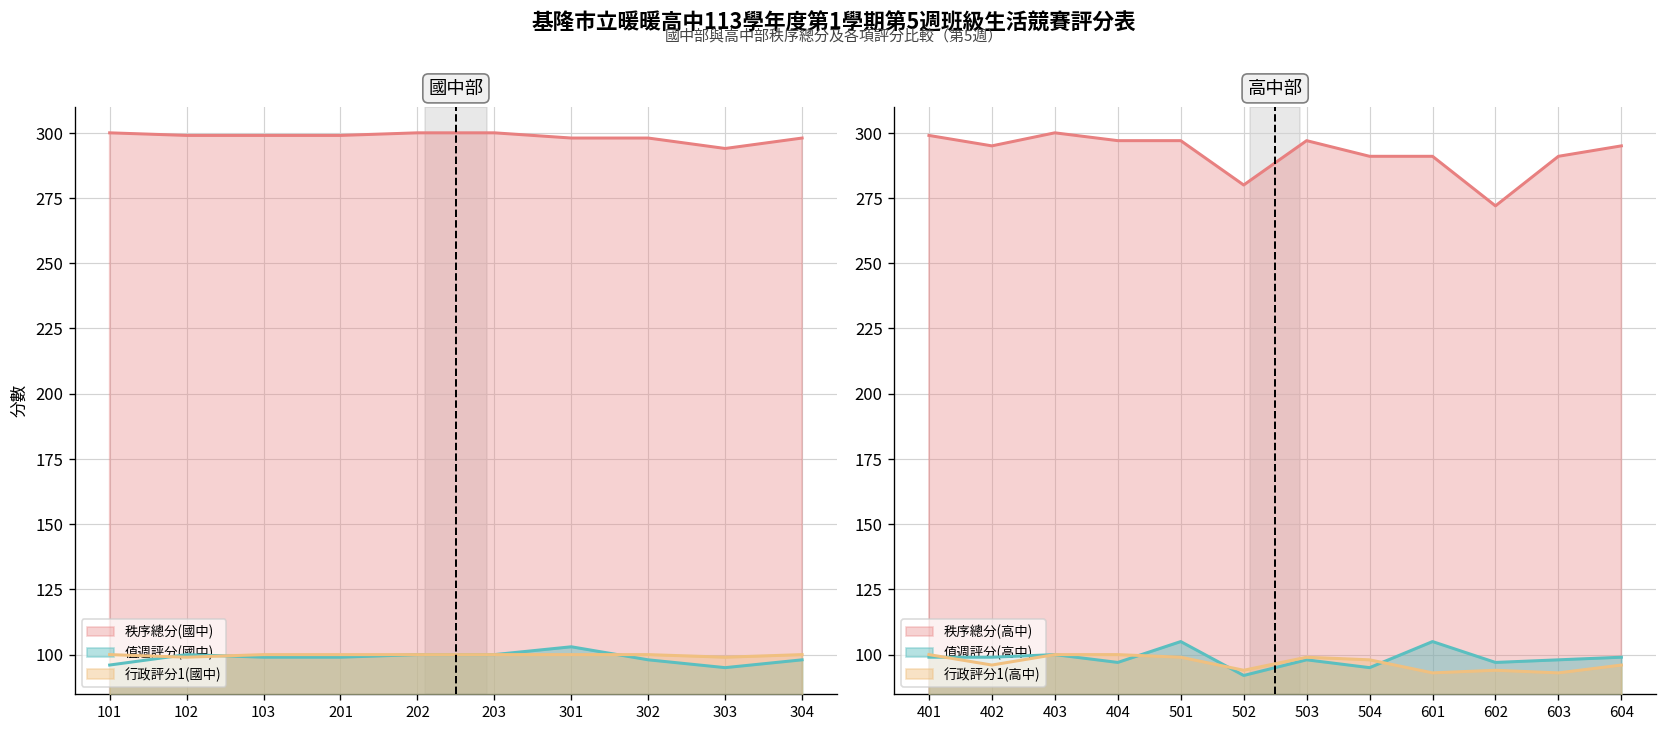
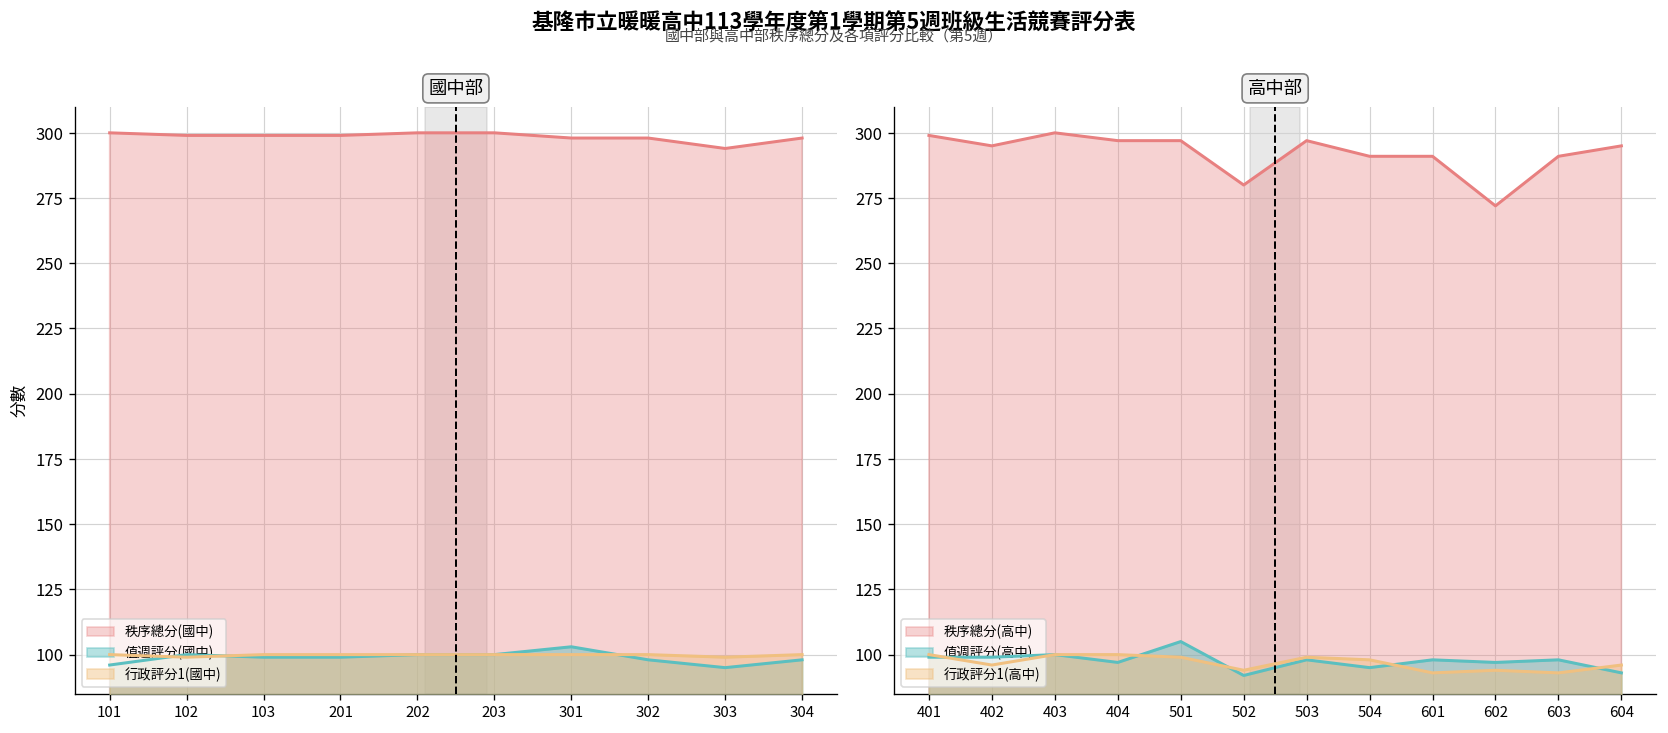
高中部, 值週評分(高中), 601: 105 -> 98
高中部, 值週評分(高中), 604: 99 -> 93
